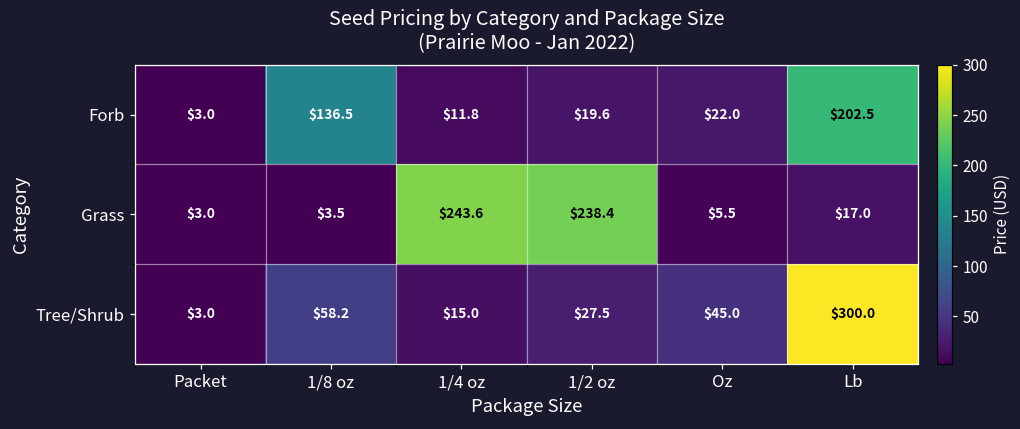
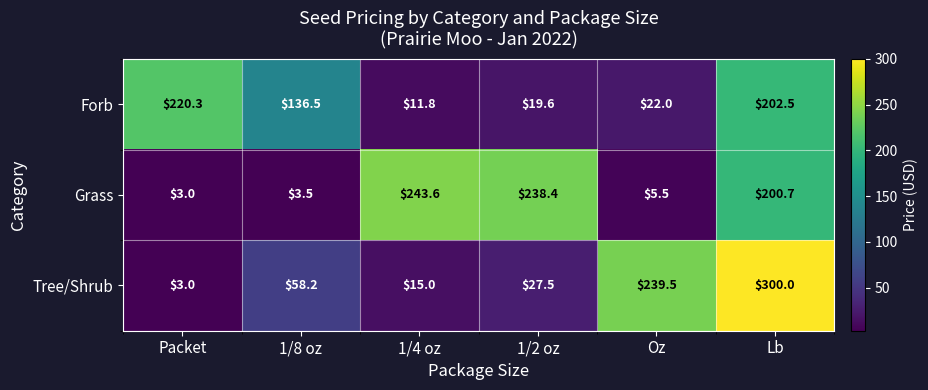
Forb, Packet: $3.0 -> $220.3
Grass, Lb: $17.0 -> $200.7
Tree/Shrub, Oz: $45.0 -> $239.5
